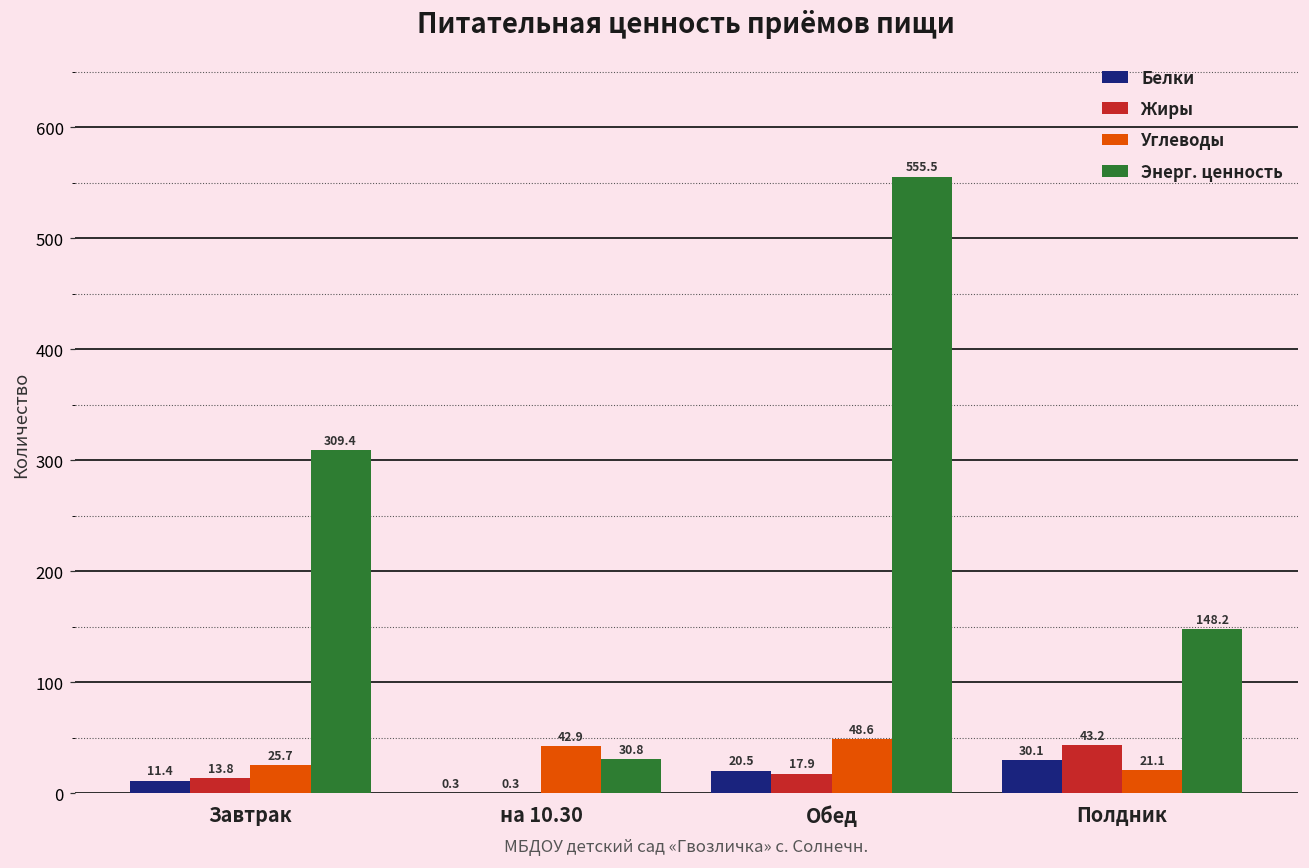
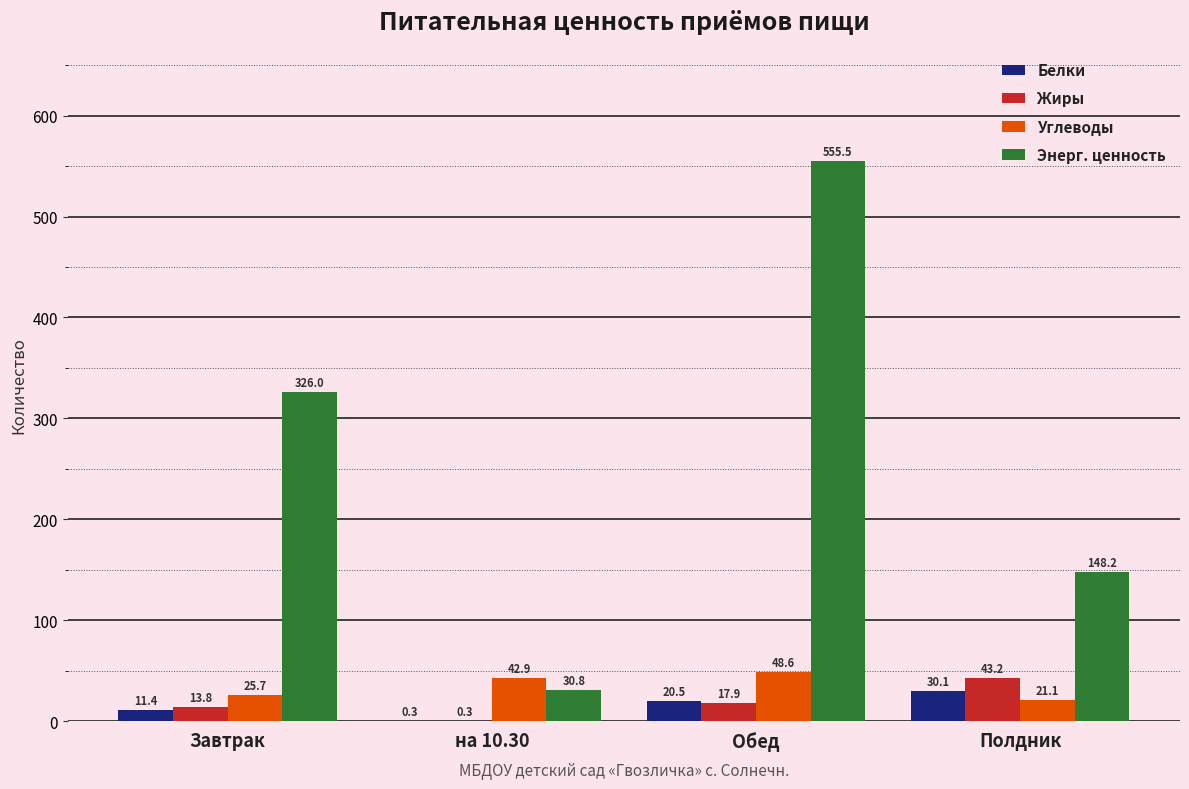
Энерг. ценность, Завтрак: 309.4 -> 326.0
